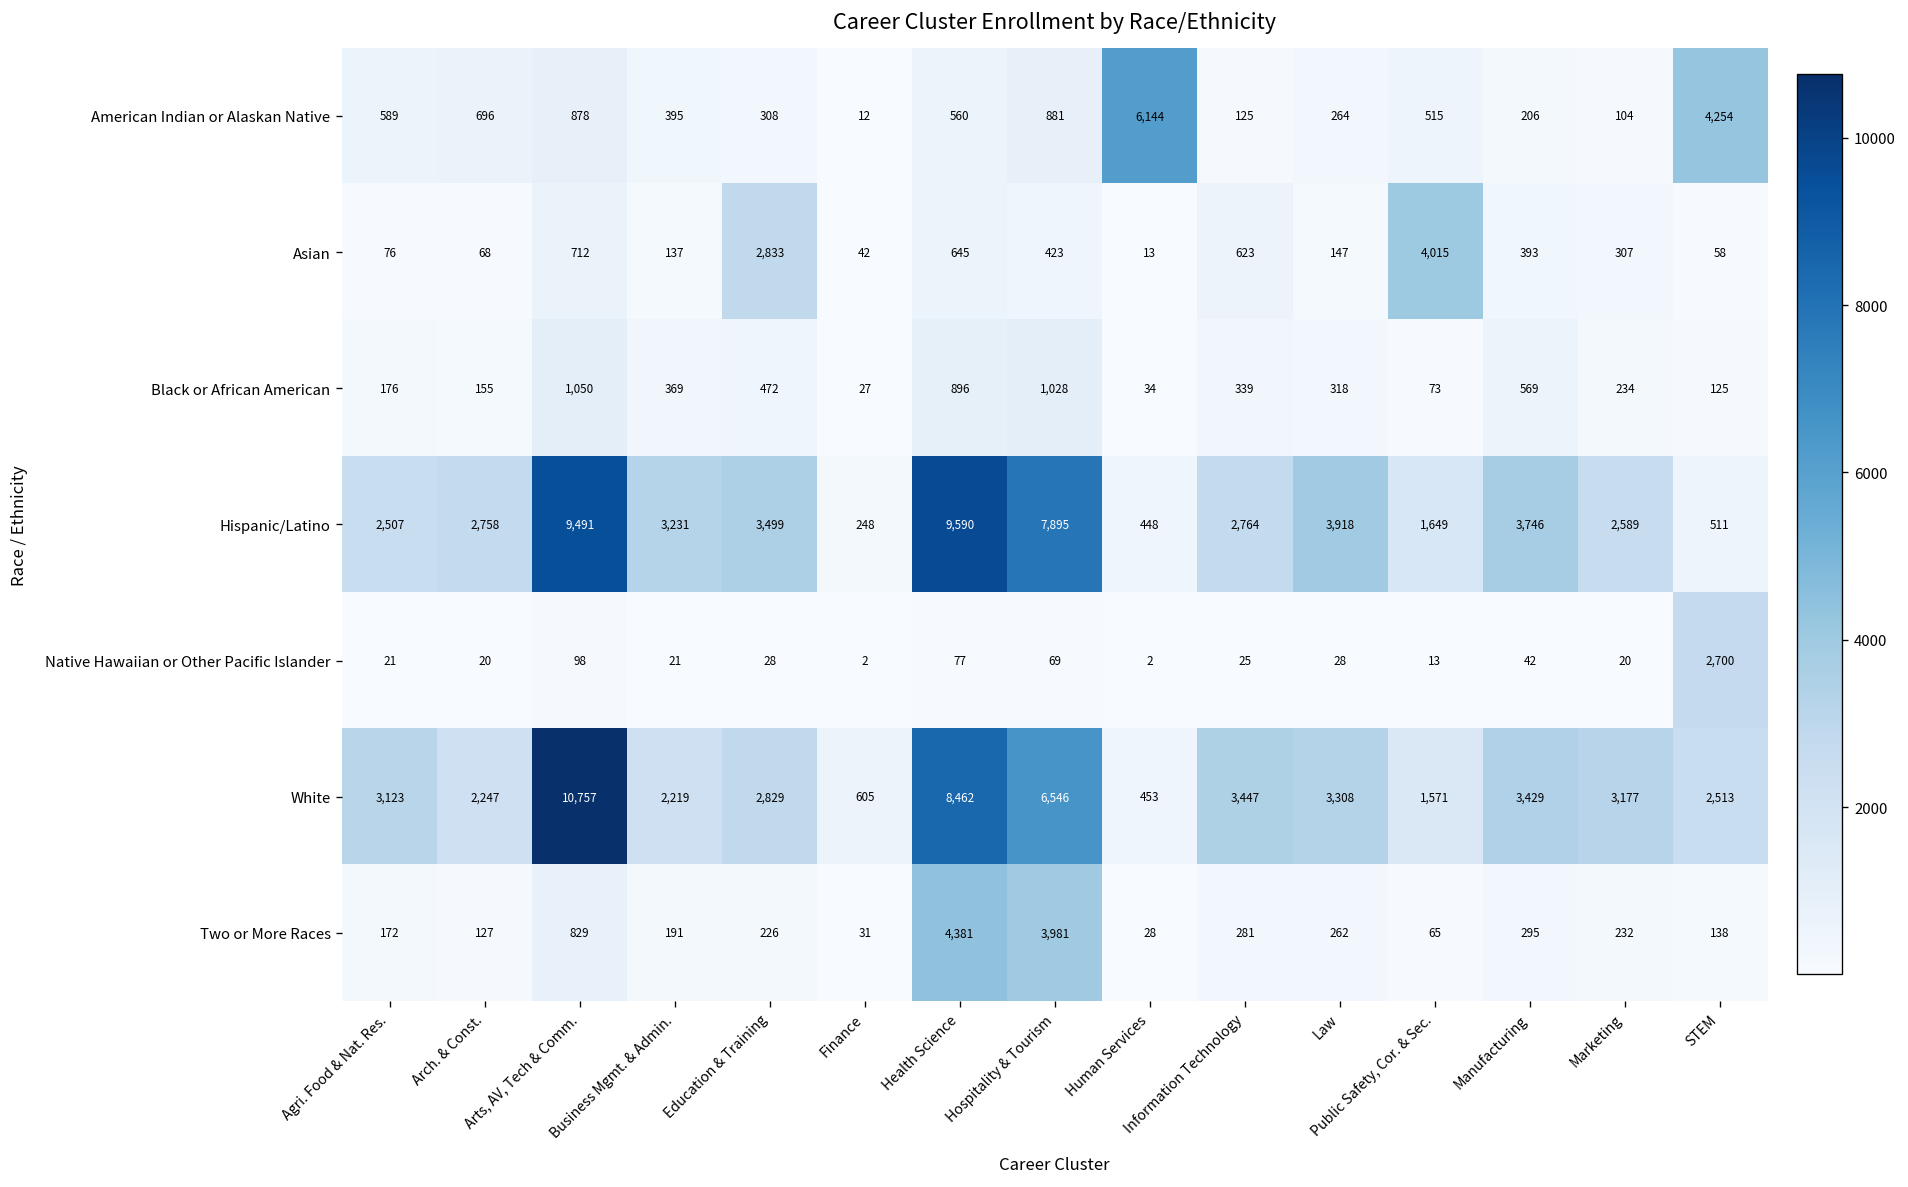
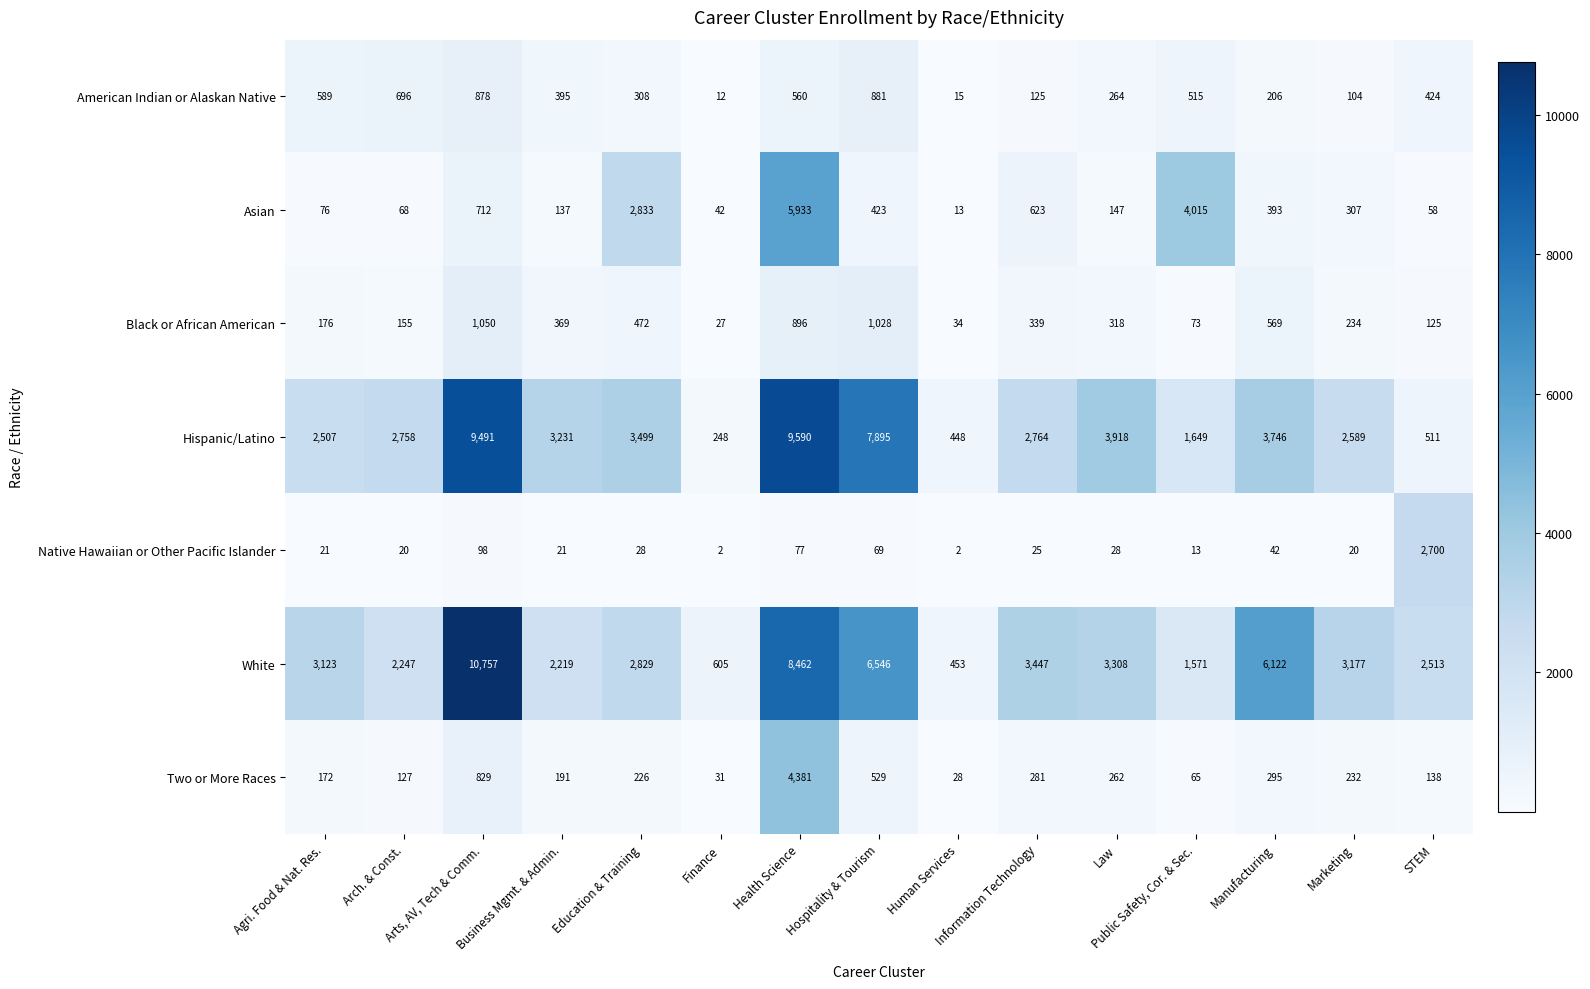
American Indian or Alaskan Native, Human Services: 6,144 -> 15
American Indian or Alaskan Native, STEM: 4,254 -> 424
Asian, Health Science: 645 -> 5,933
White, Manufacturing: 3,429 -> 6,122
Two or More Races, Hospitality & Tourism: 3,981 -> 529
